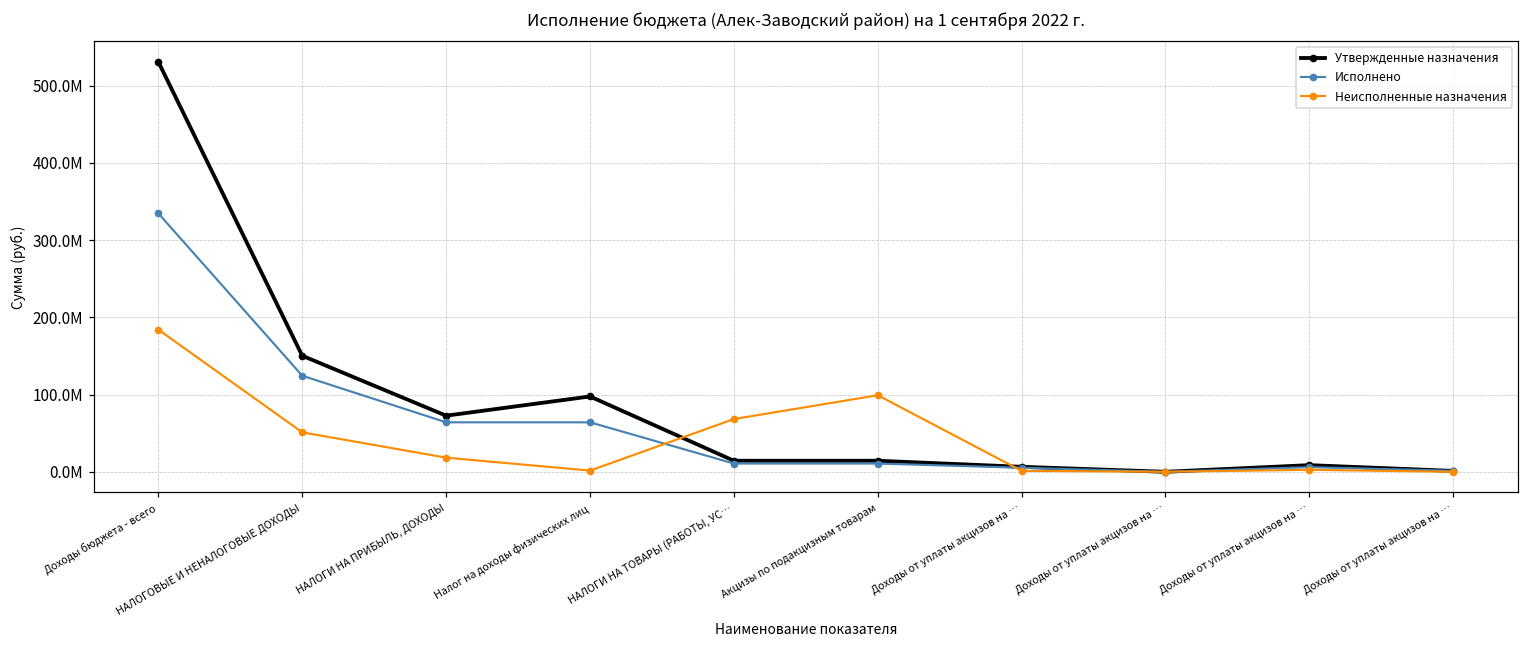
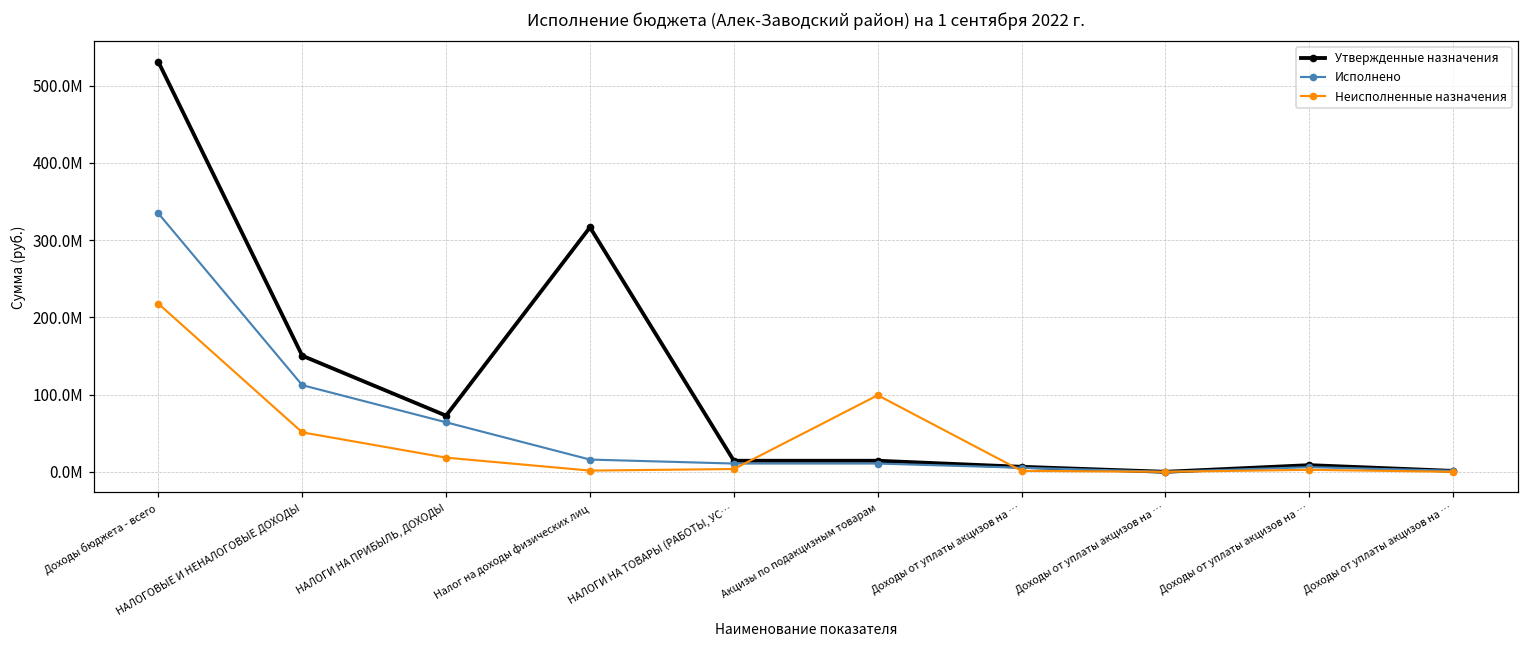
Неисполненные назначения, Доходы бюджета - всего: 180000000 -> 220000000
Исполнено, НАЛОГОВЫЕ И НЕНАЛОГОВЫЕ ДОХОДЫ: 120000000 -> 110000000
Утвержденные назначения, Налог на доходы физических лиц: 100000000 -> 320000000
Исполнено, Налог на доходы физических лиц: 60000000 -> 20000000
Неисполненные назначения, НАЛОГИ НА ТОВАРЫ (РАБОТЫ, УС…: 70000000 -> 0
